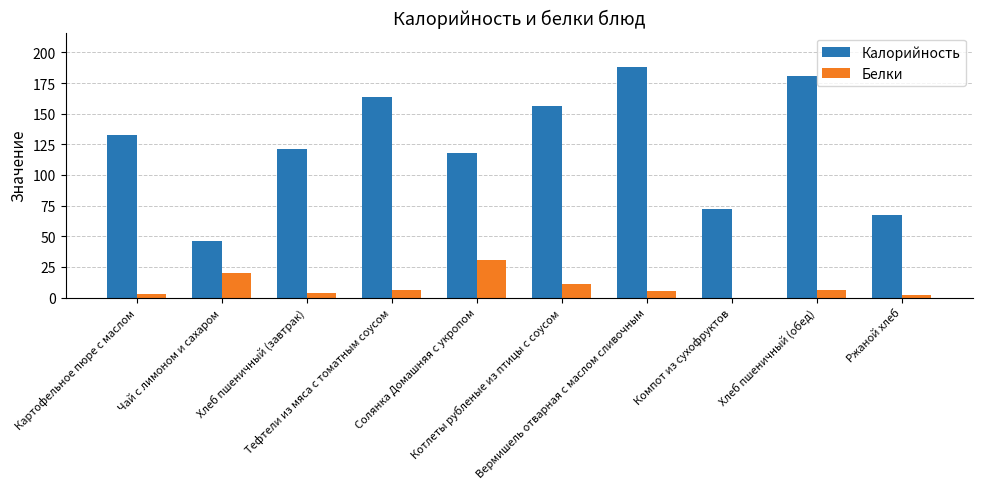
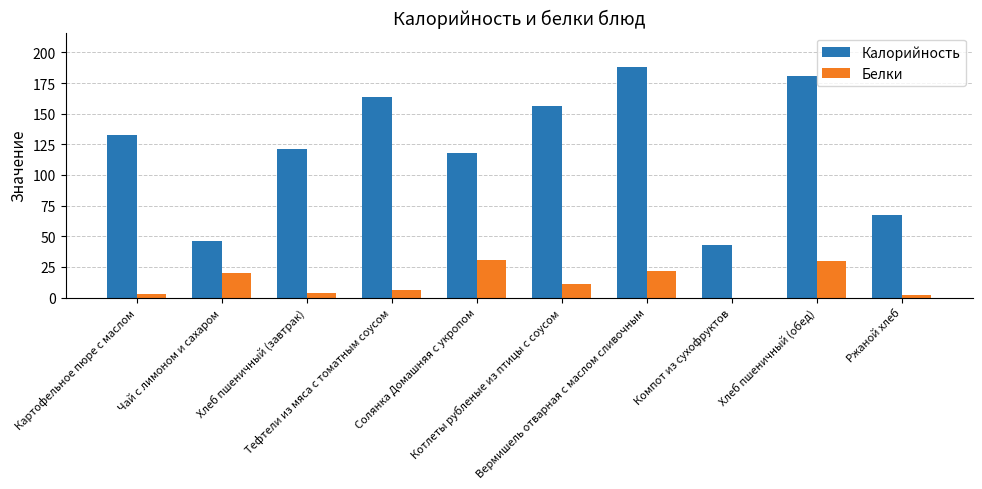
Белки, Вермишель отварная с маслом сливочным: 5 -> 22
Калорийность, Компот из сухофруктов: 72 -> 43
Белки, Хлеб пшеничный (обед): 6 -> 30
